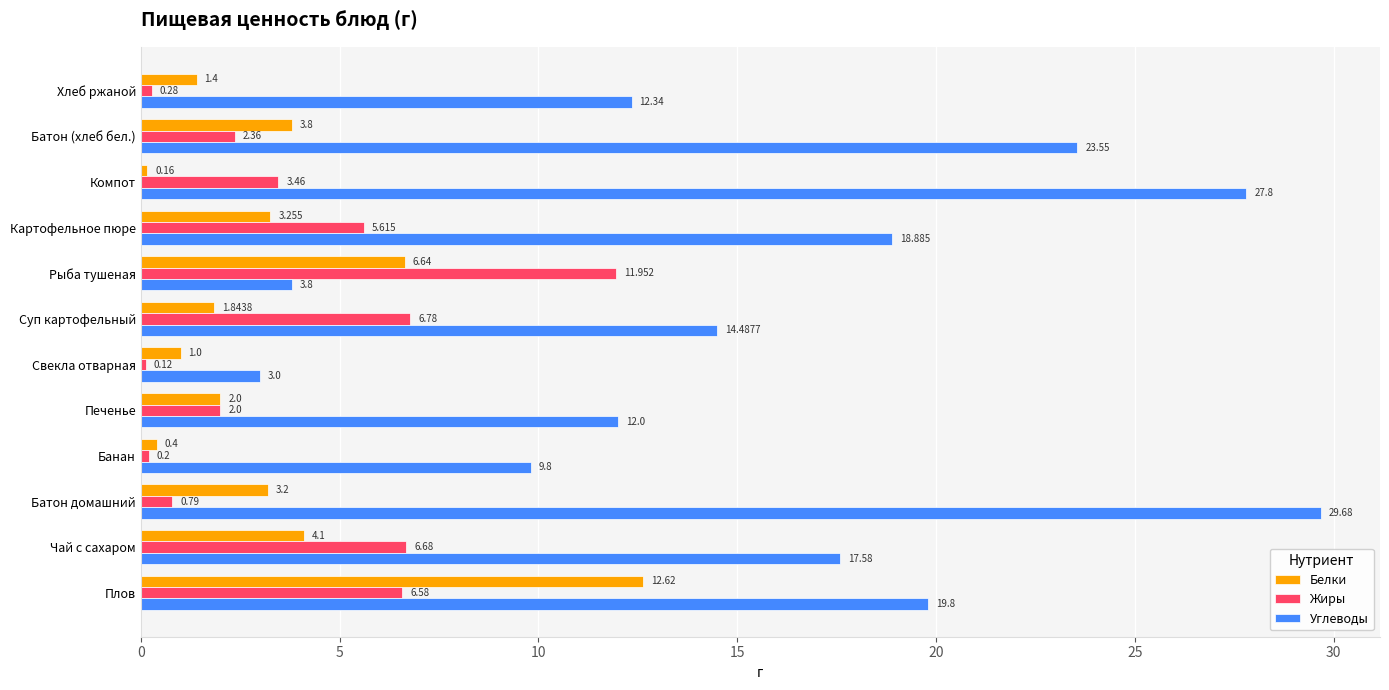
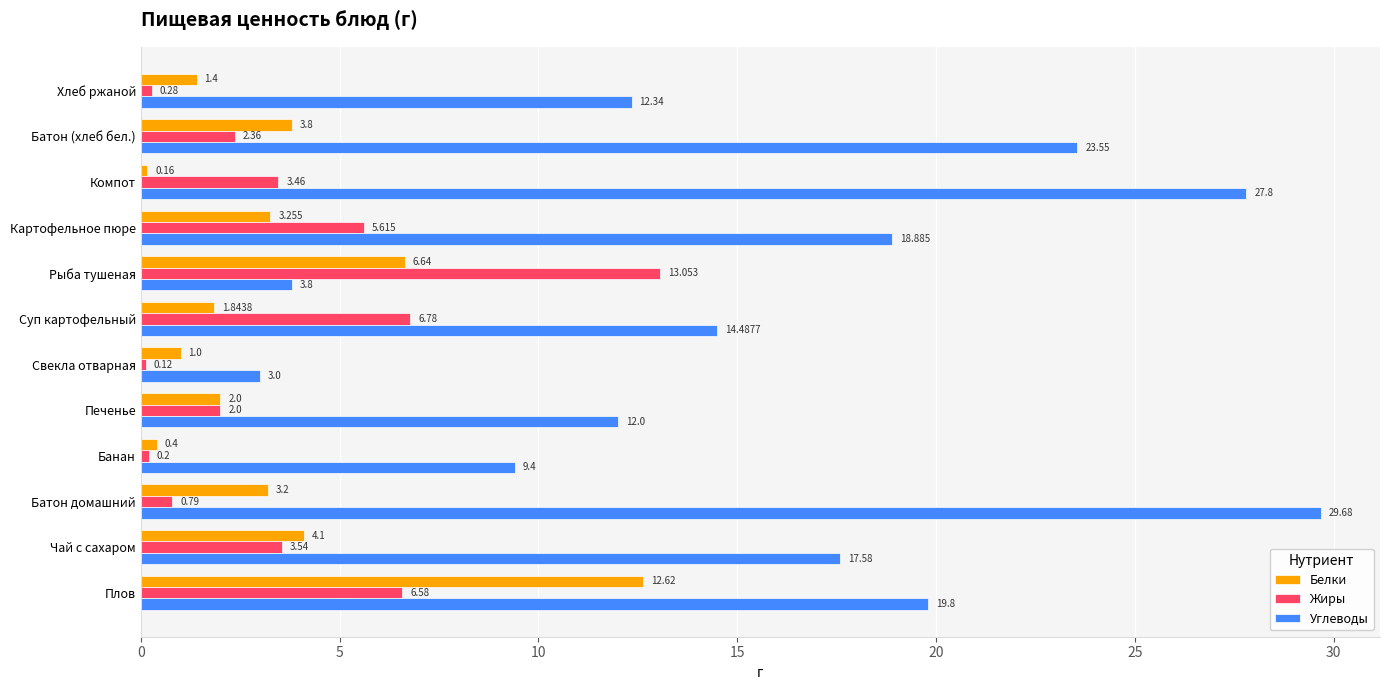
Жиры, Рыба тушеная: 11.952 -> 13.053
Углеводы, Банан: 9.8 -> 9.4
Жиры, Чай с сахаром: 6.68 -> 3.54
